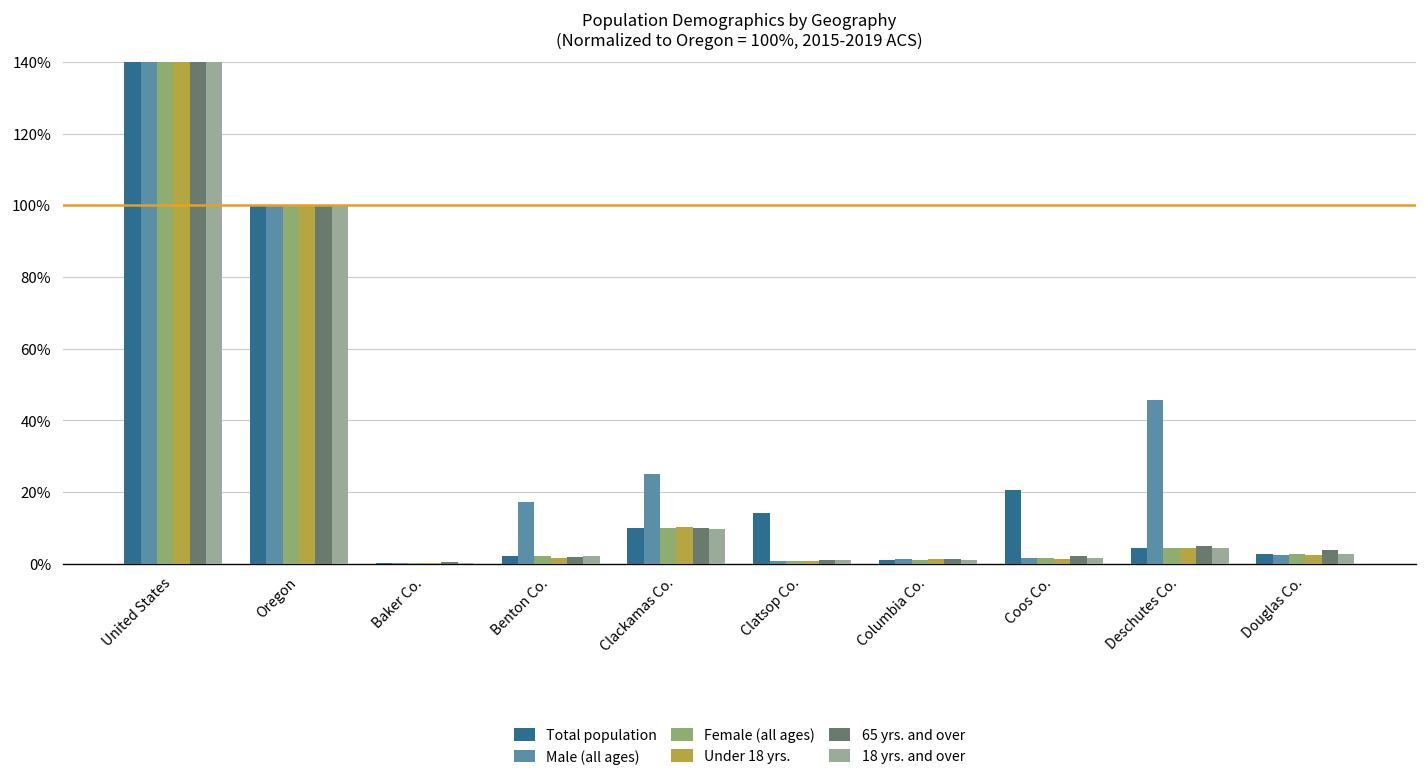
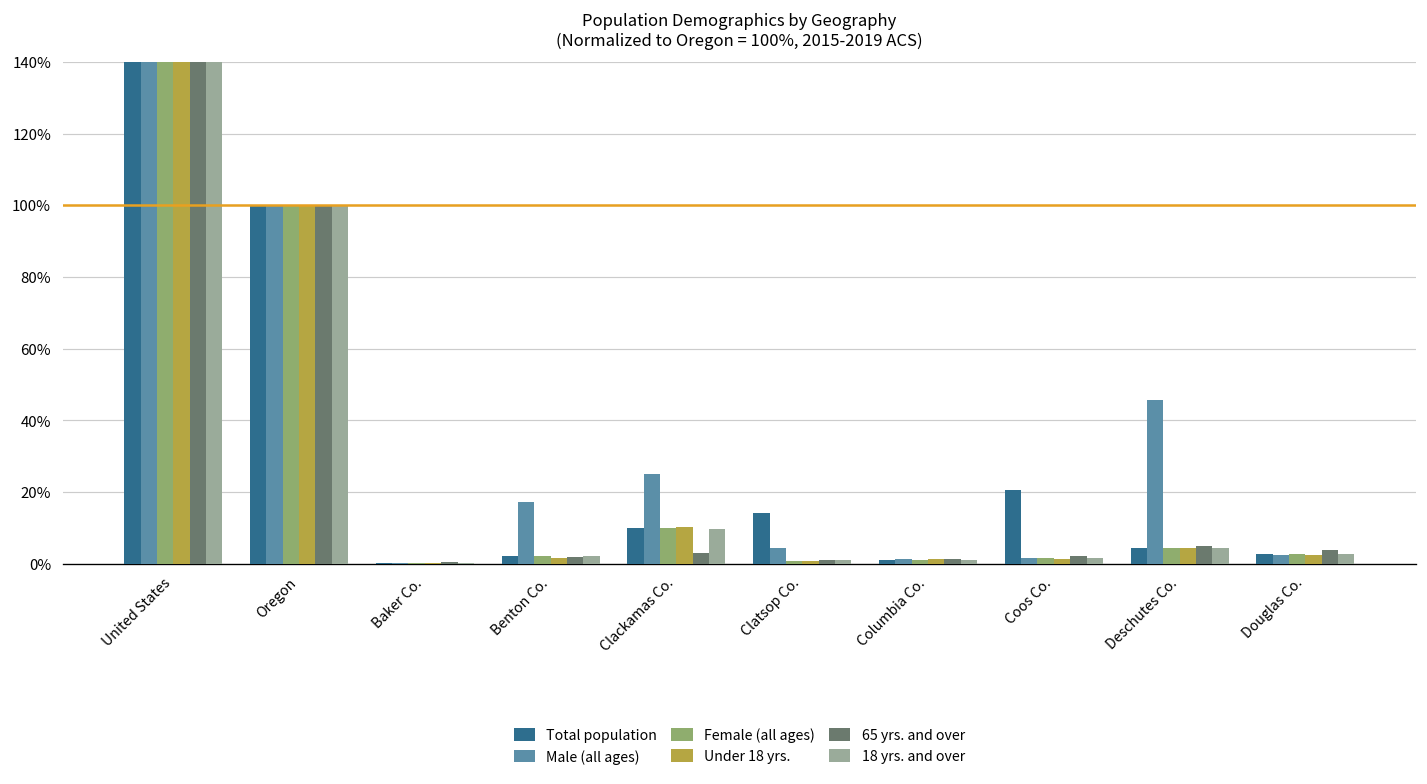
65 yrs. and over, Clackamas Co.: 10% -> 3%
Male (all ages), Clatsop Co.: 1% -> 4%
